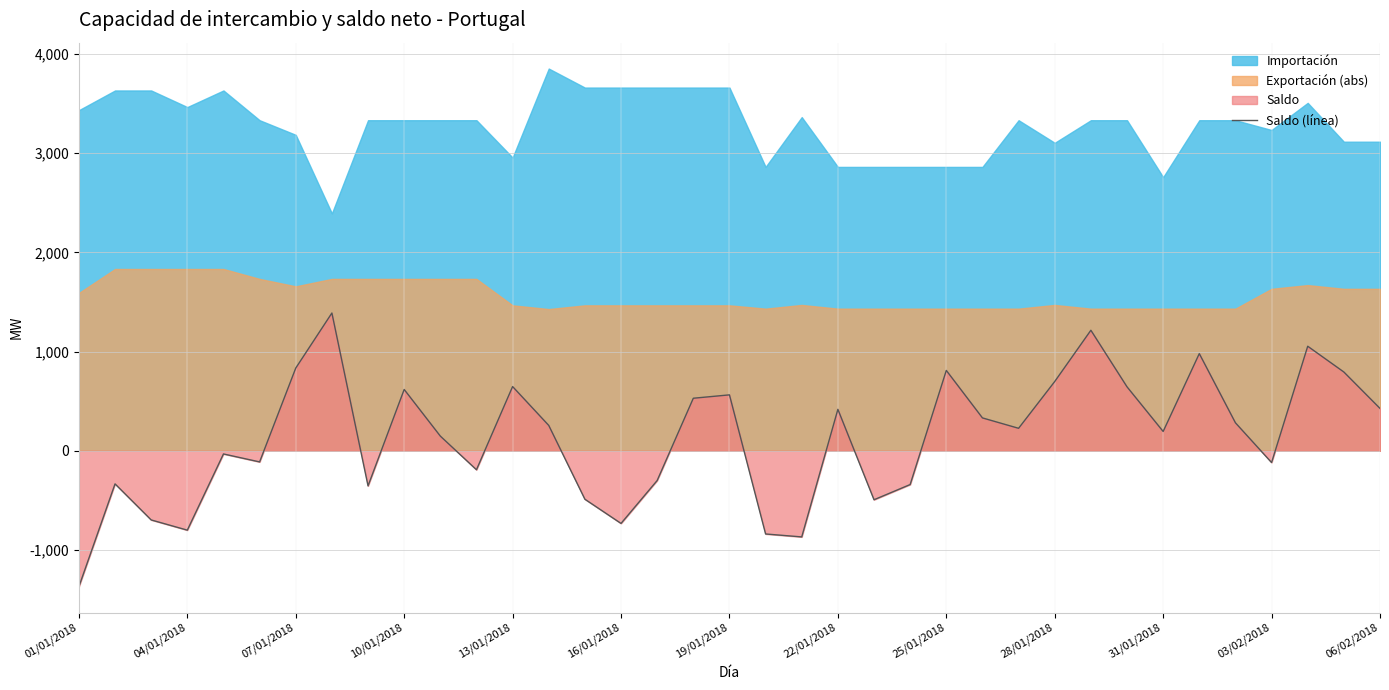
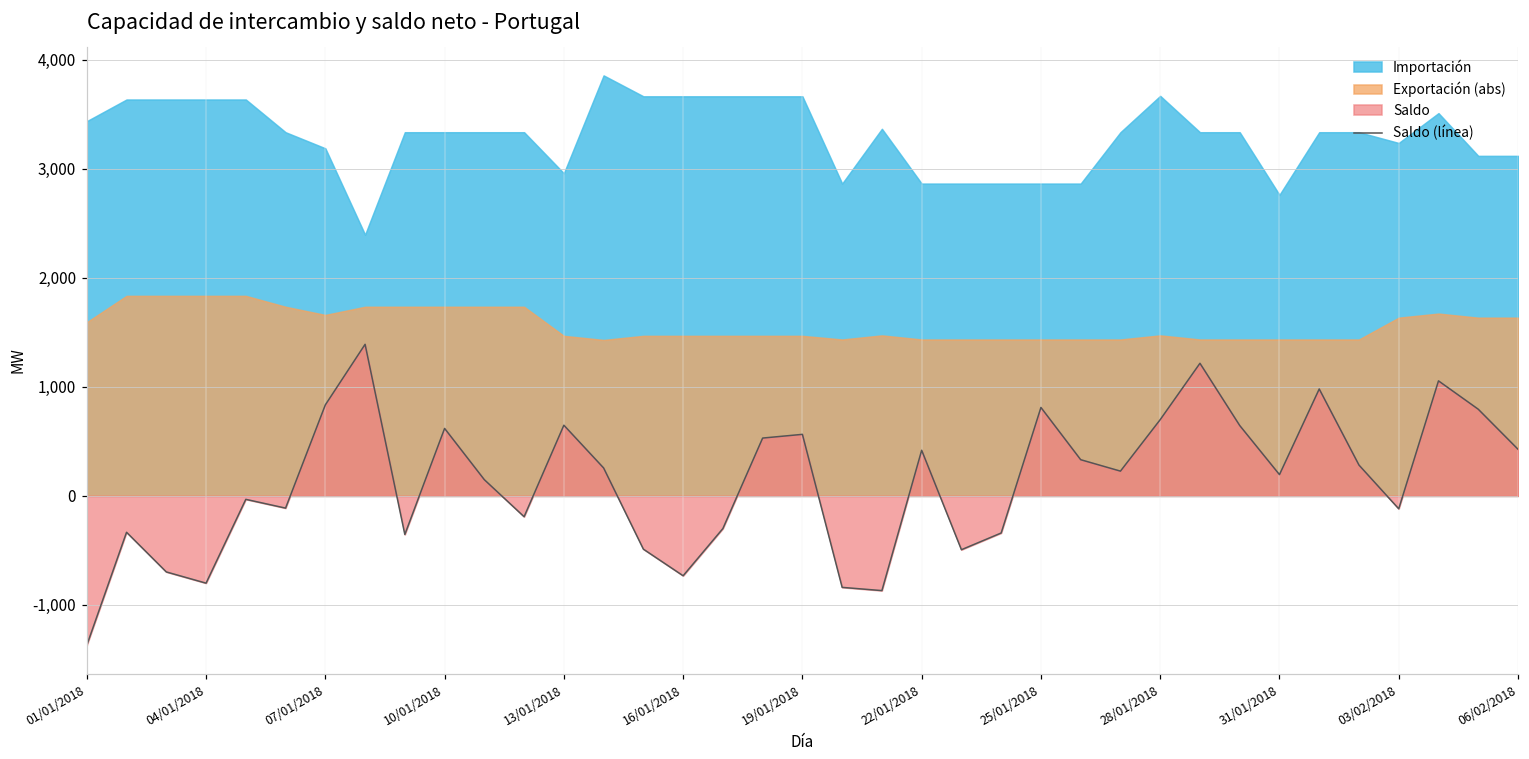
Importación, 04/01/2018: 3,500 -> 3,600
Importación, 28/01/2018: 3,100 -> 3,700
